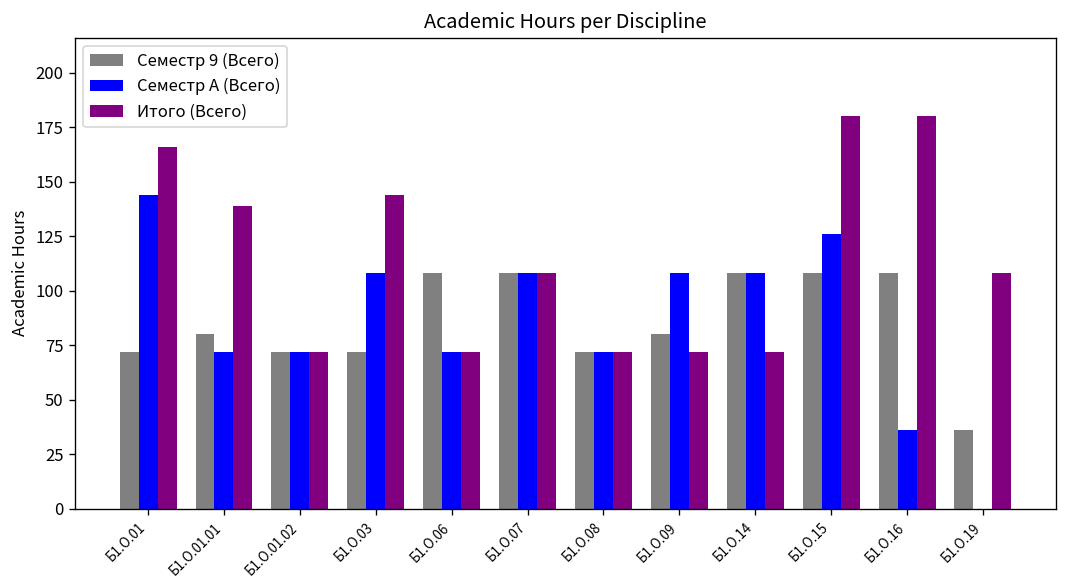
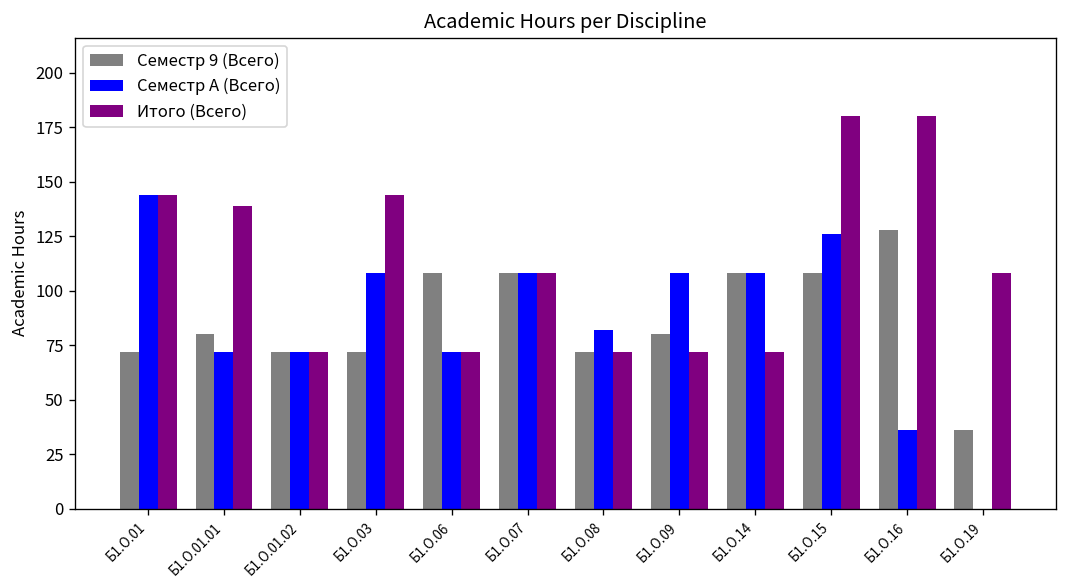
Итого (Всего), Б1.О.01: 166 -> 144
Семестр A (Всего), Б1.О.08: 72 -> 82
Семестр 9 (Всего), Б1.О.16: 108 -> 128
